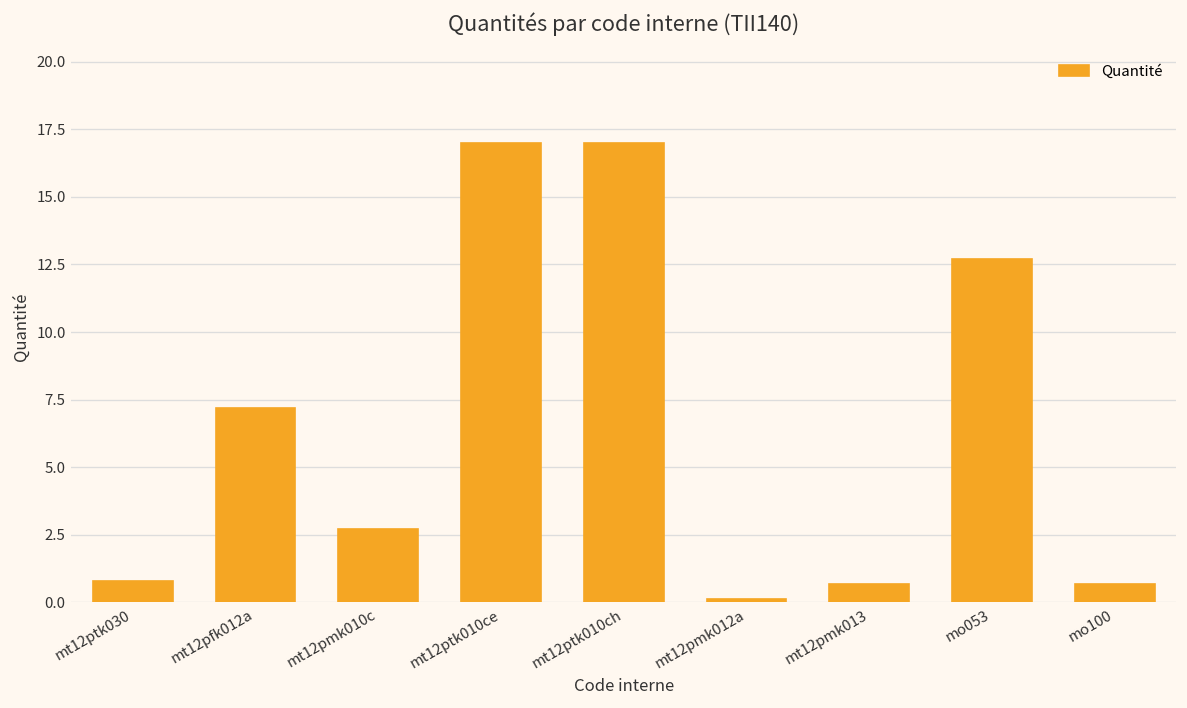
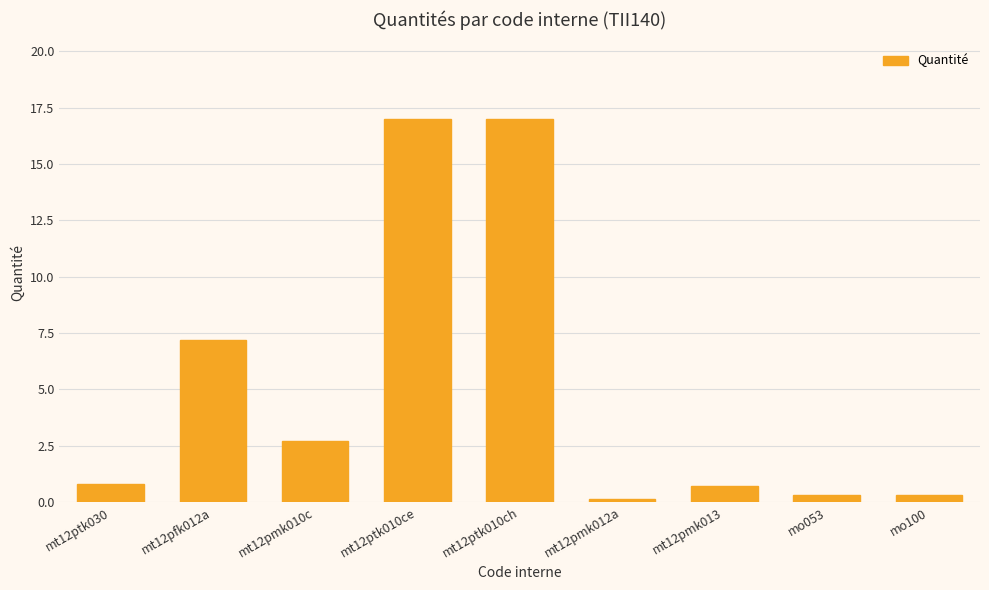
mo053: 12.7 -> 0.3
mo100: 0.7 -> 0.3
